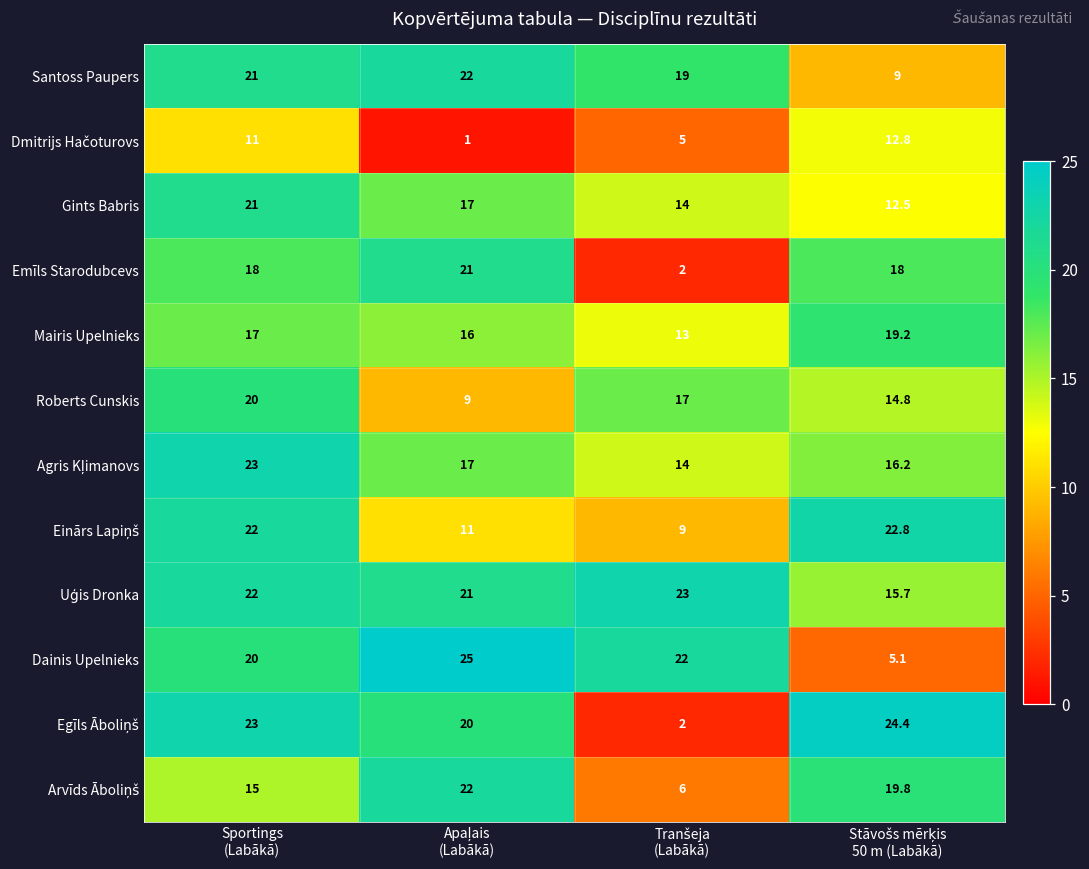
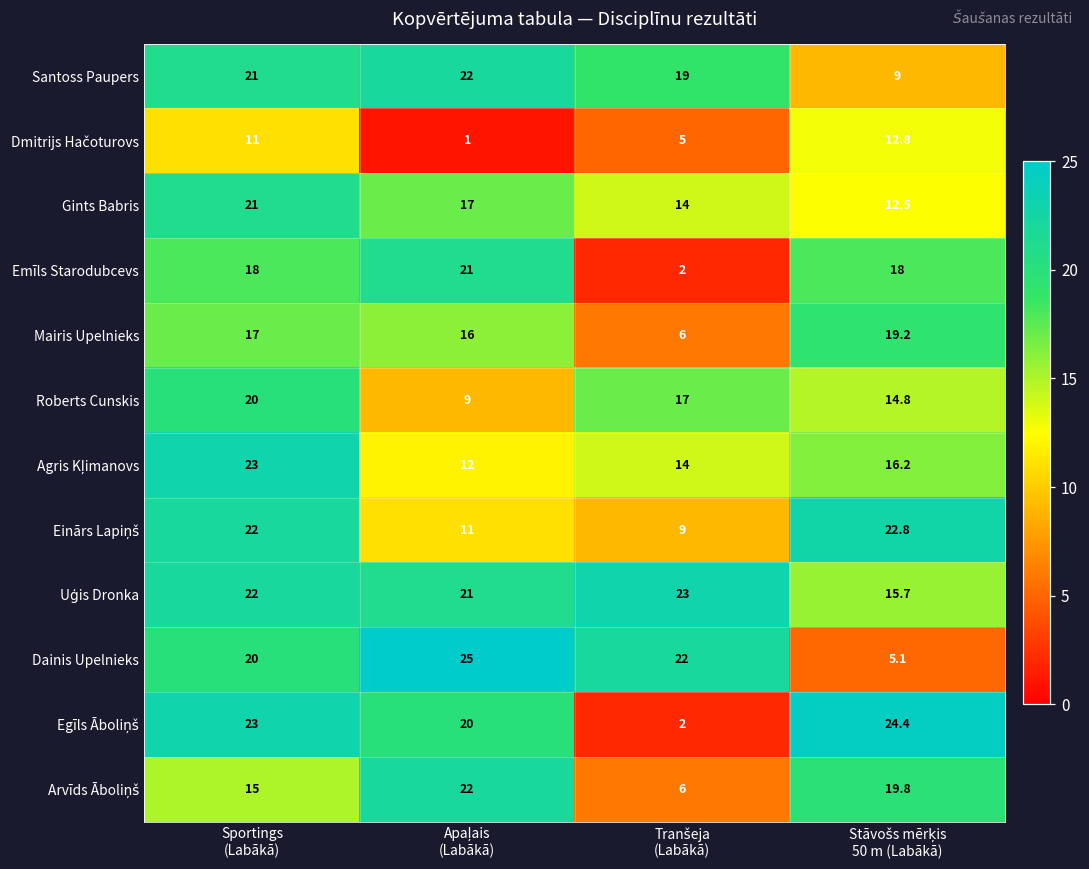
Mairis Upelnieks, Tranšeja (Labākā): 13 -> 6
Agris Kļimanovs, Apaļais (Labākā): 17 -> 12
